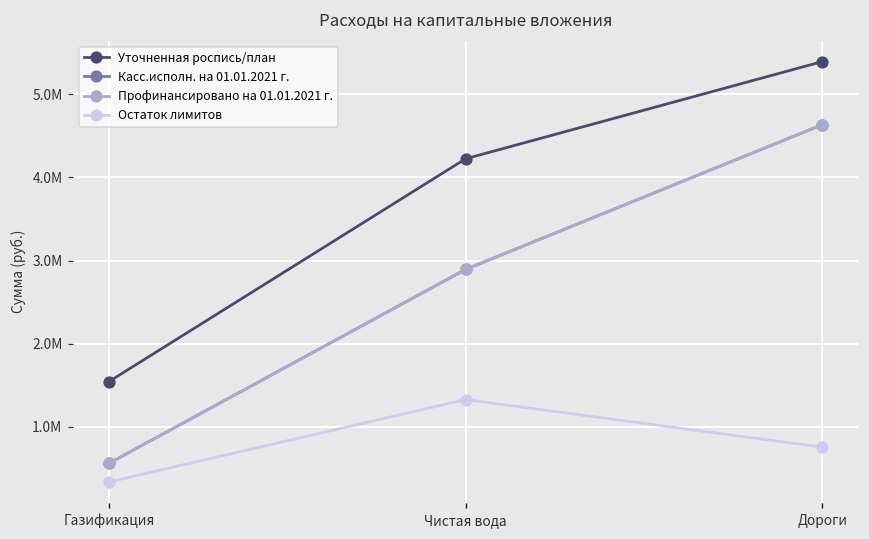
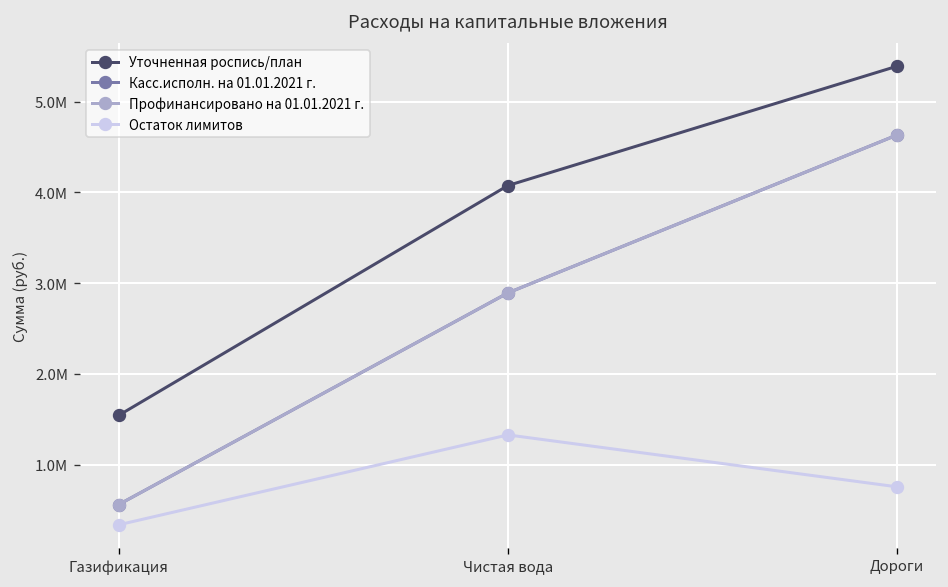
Уточненная роспись/план, Чистая вода: 4.2М -> 4.1М
